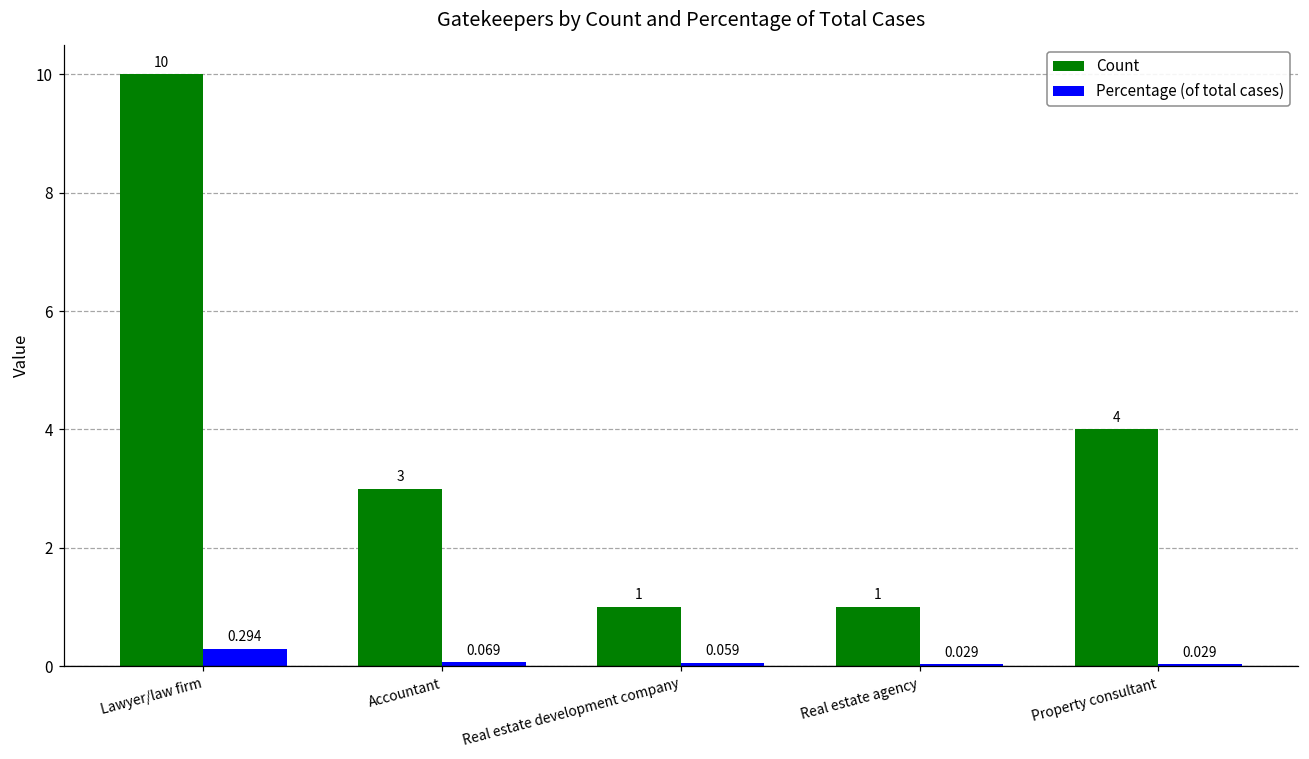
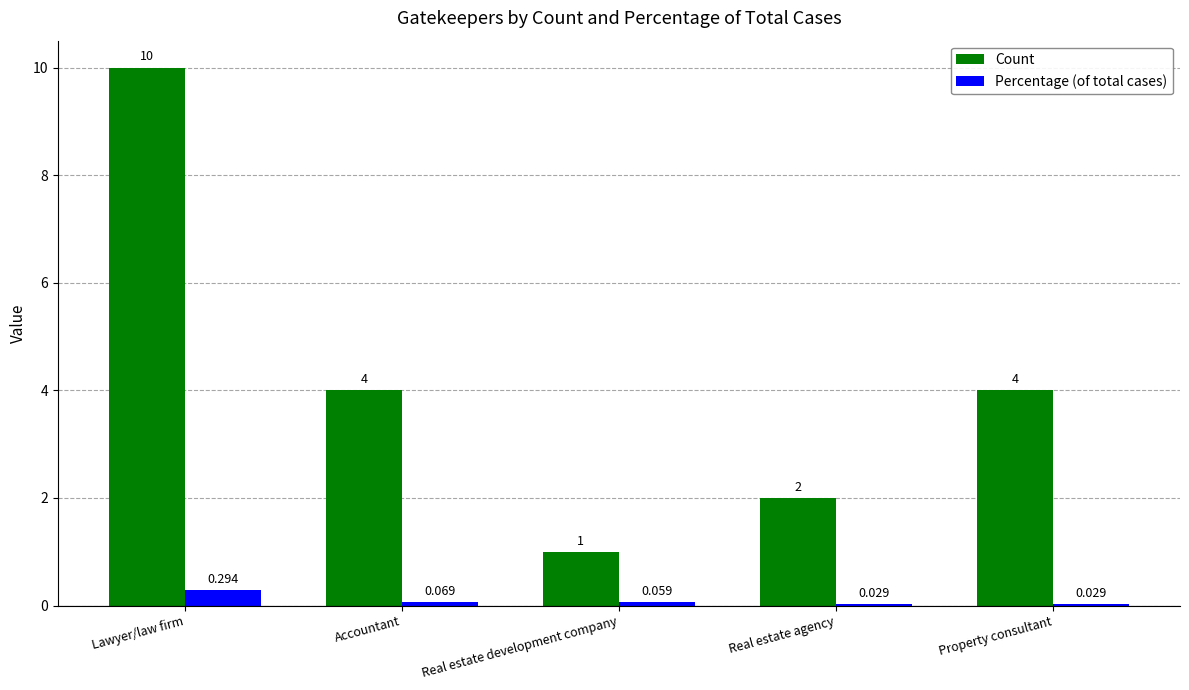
Count, Accountant: 3 -> 4
Count, Real estate agency: 1 -> 2
